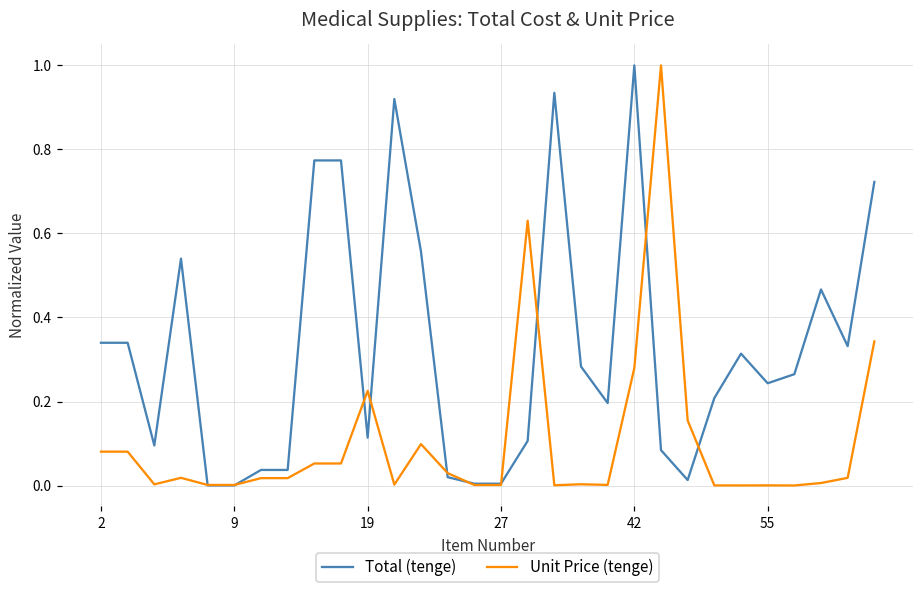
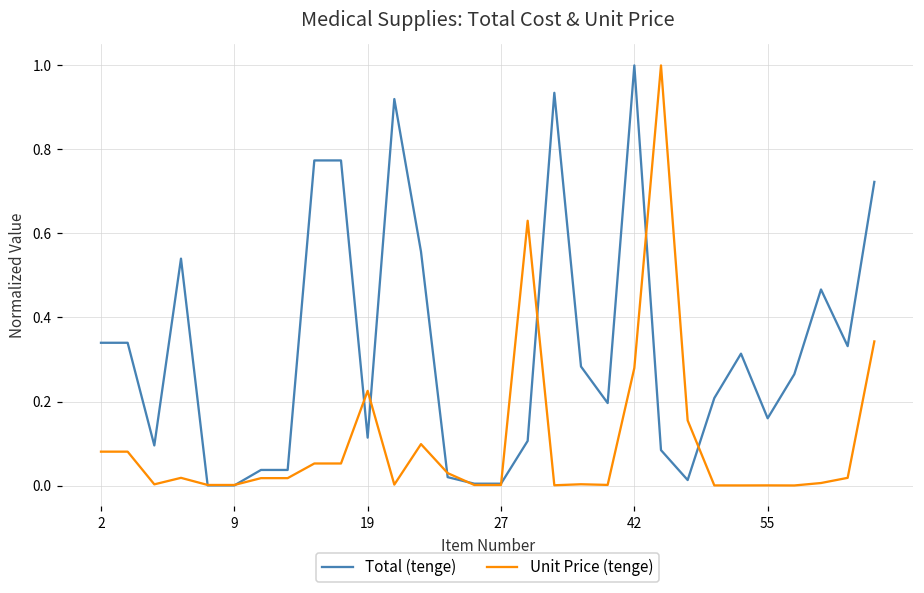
Total (tenge), 55: 0.24 -> 0.16
